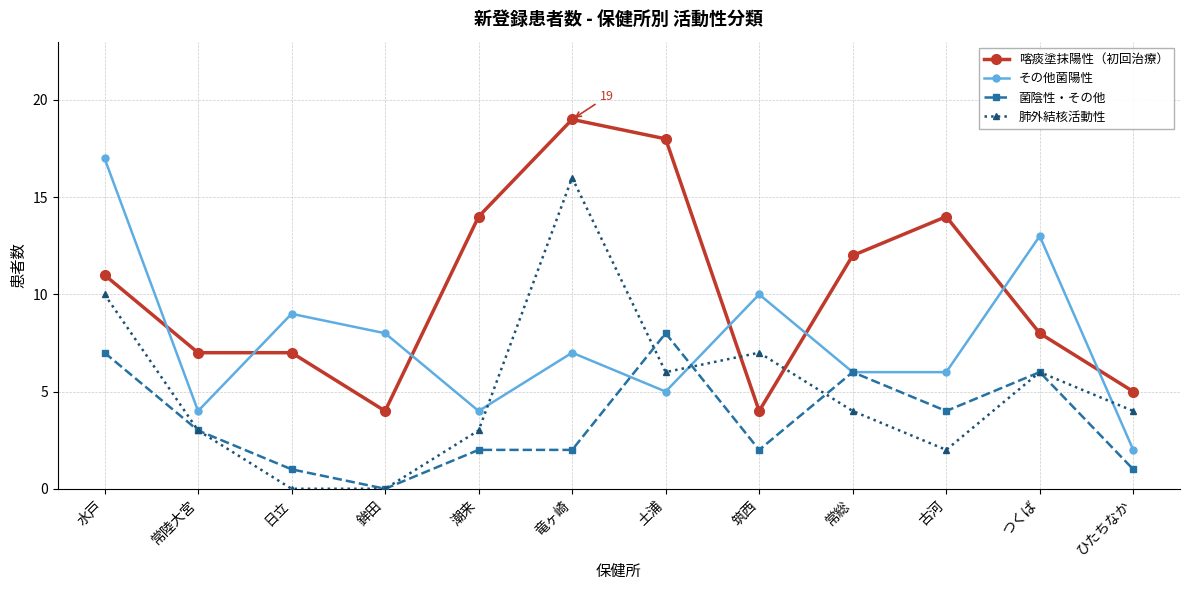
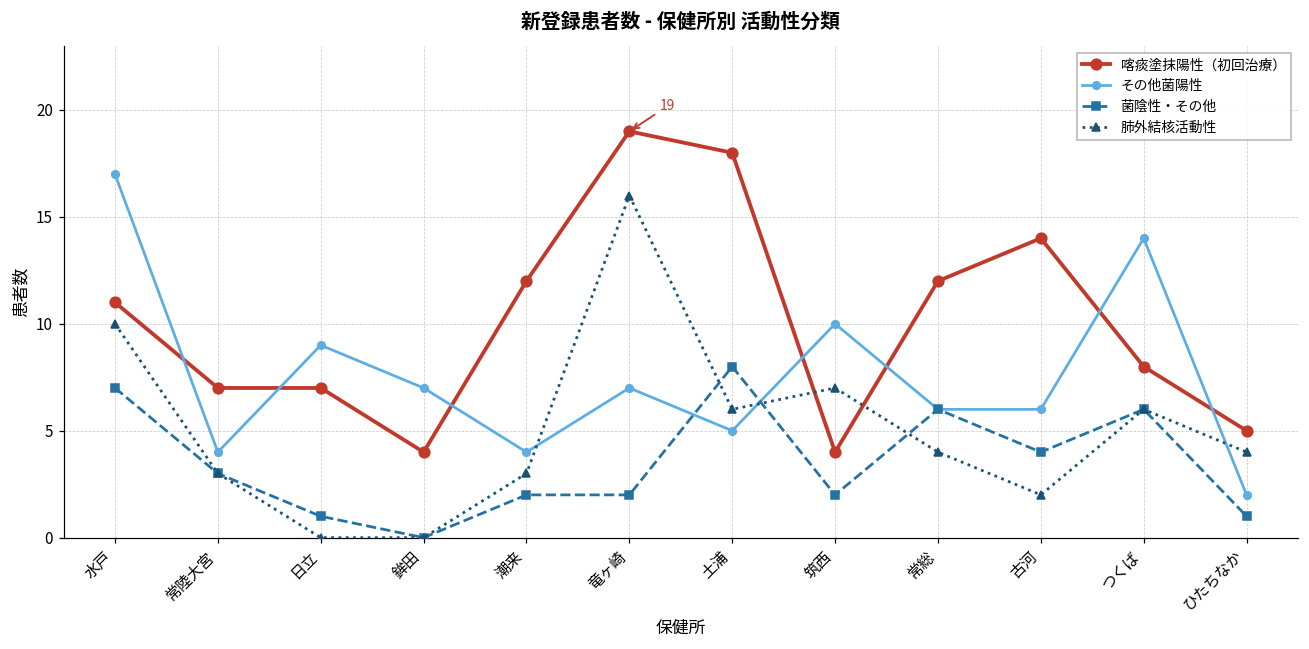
その他菌陽性, 鉾田: 8 -> 7
喀痰塗抹陽性（初回治療）, 潮来: 14 -> 12
その他菌陽性, つくば: 13 -> 14
